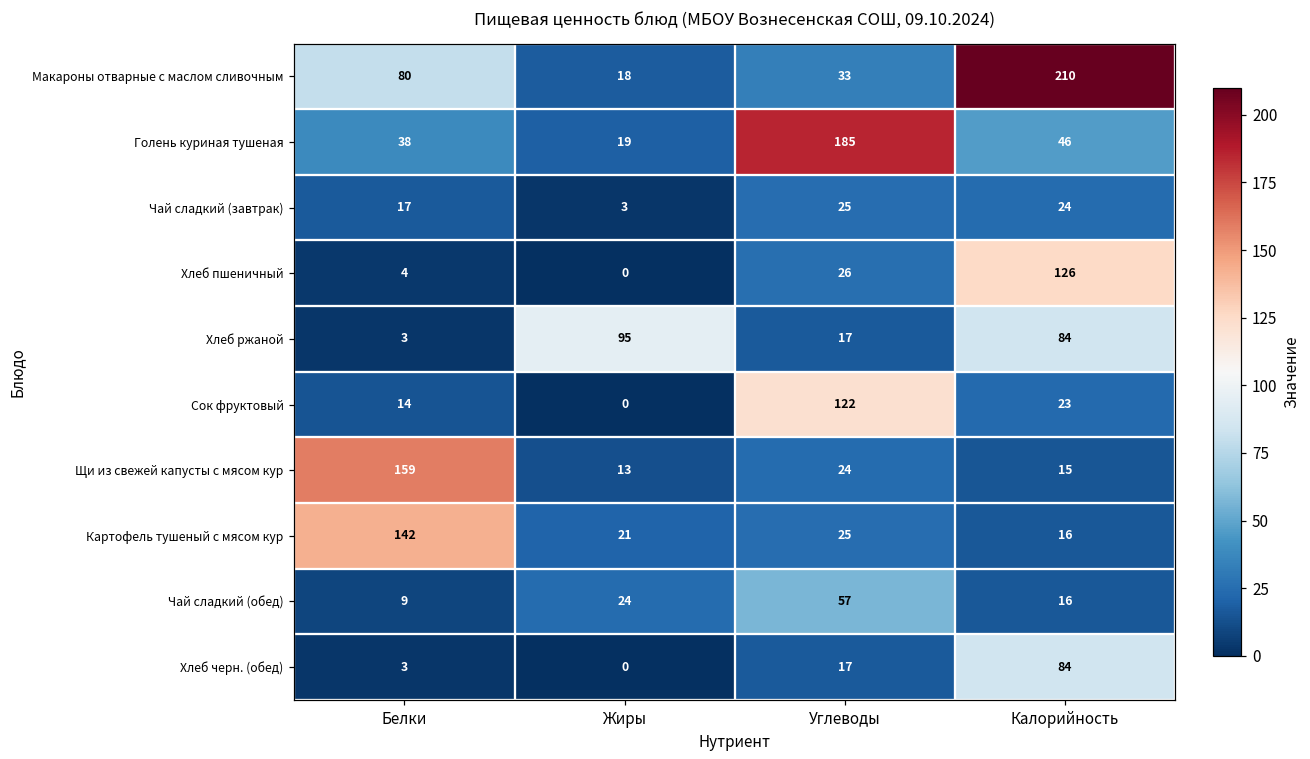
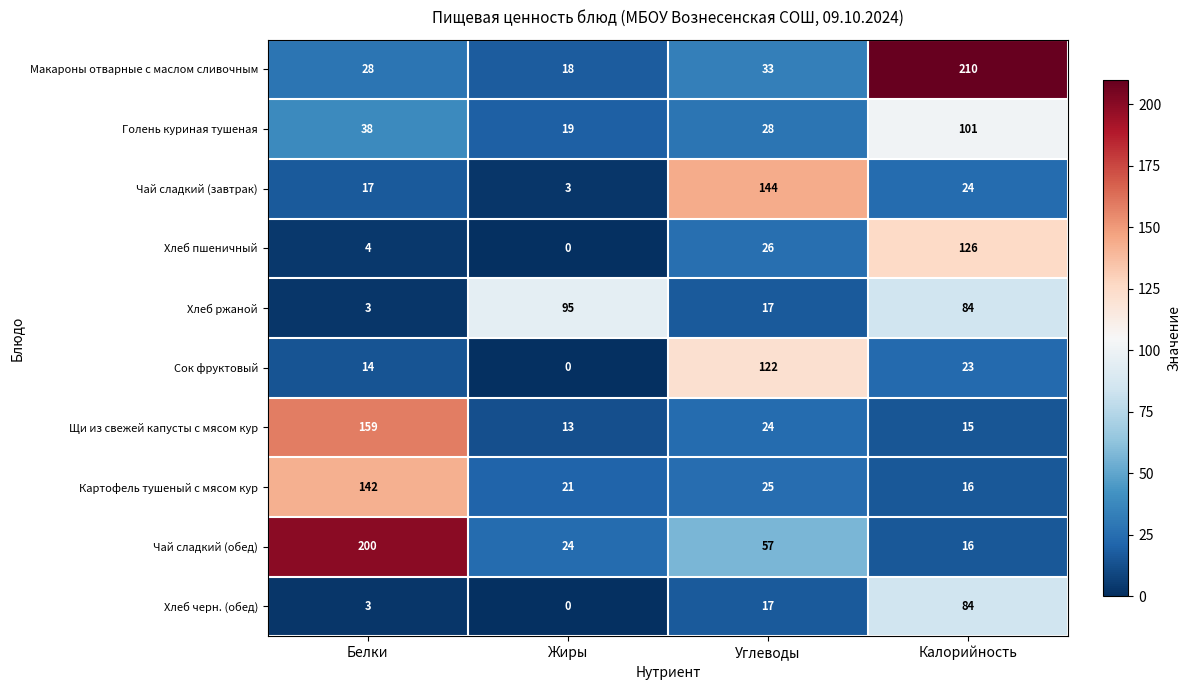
Макароны отварные с маслом сливочным, Белки: 80 -> 28
Голень куриная тушеная, Углеводы: 185 -> 28
Голень куриная тушеная, Калорийность: 46 -> 101
Чай сладкий (завтрак), Углеводы: 25 -> 144
Чай сладкий (обед), Белки: 9 -> 200
